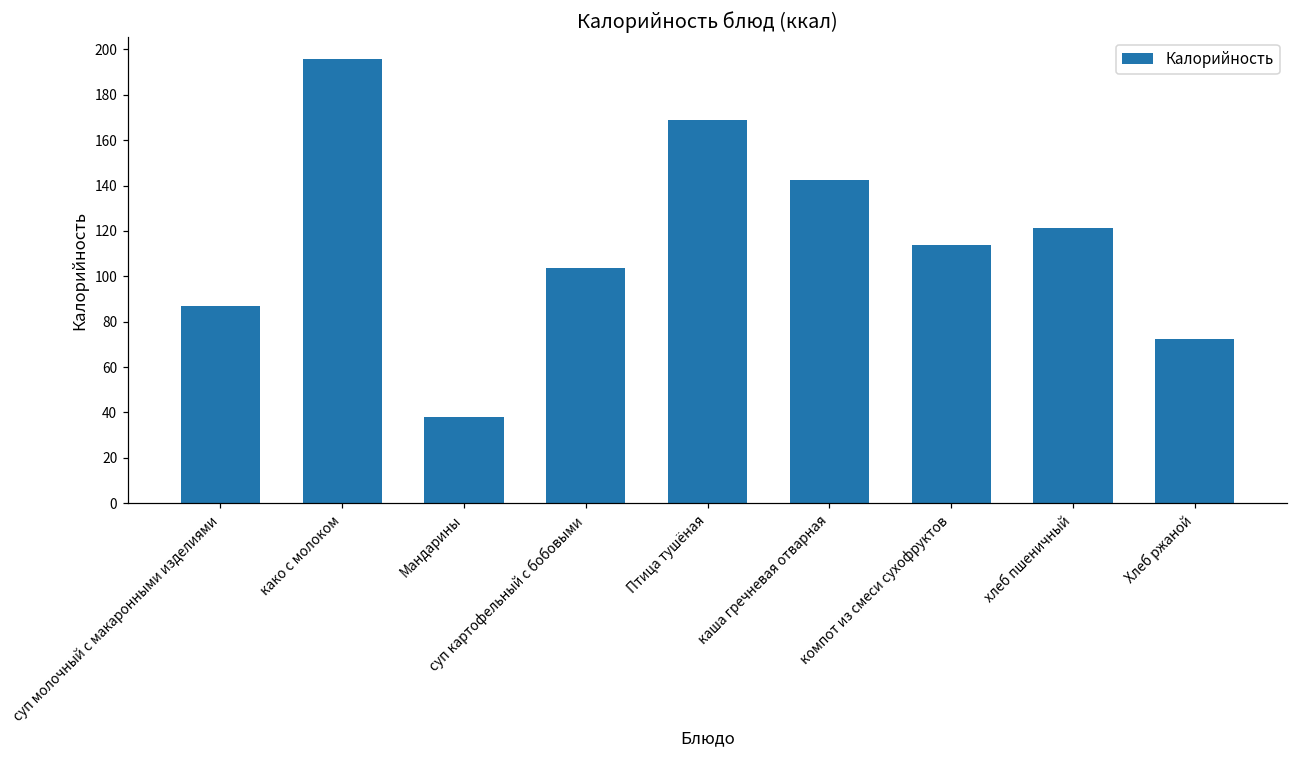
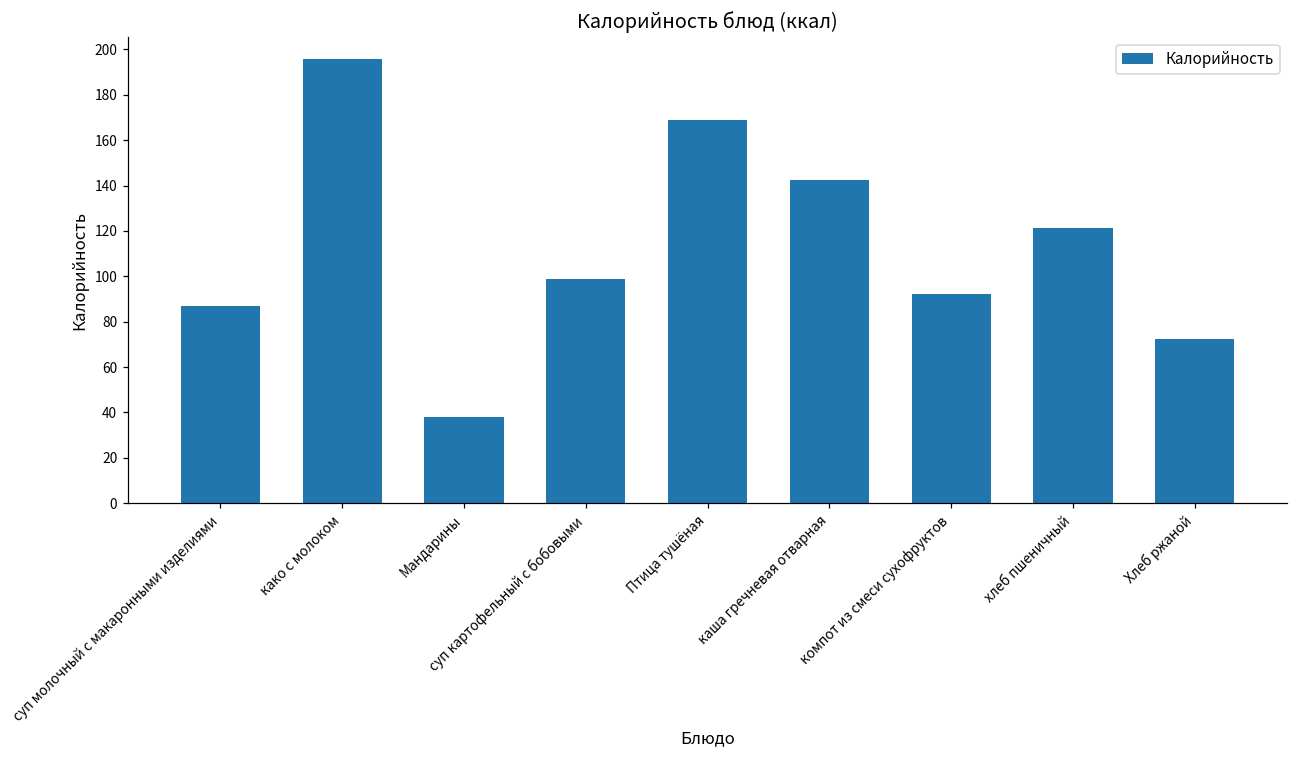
суп картофельный с бобовыми: 104 -> 99
компот из смеси сухофруктов: 114 -> 92
